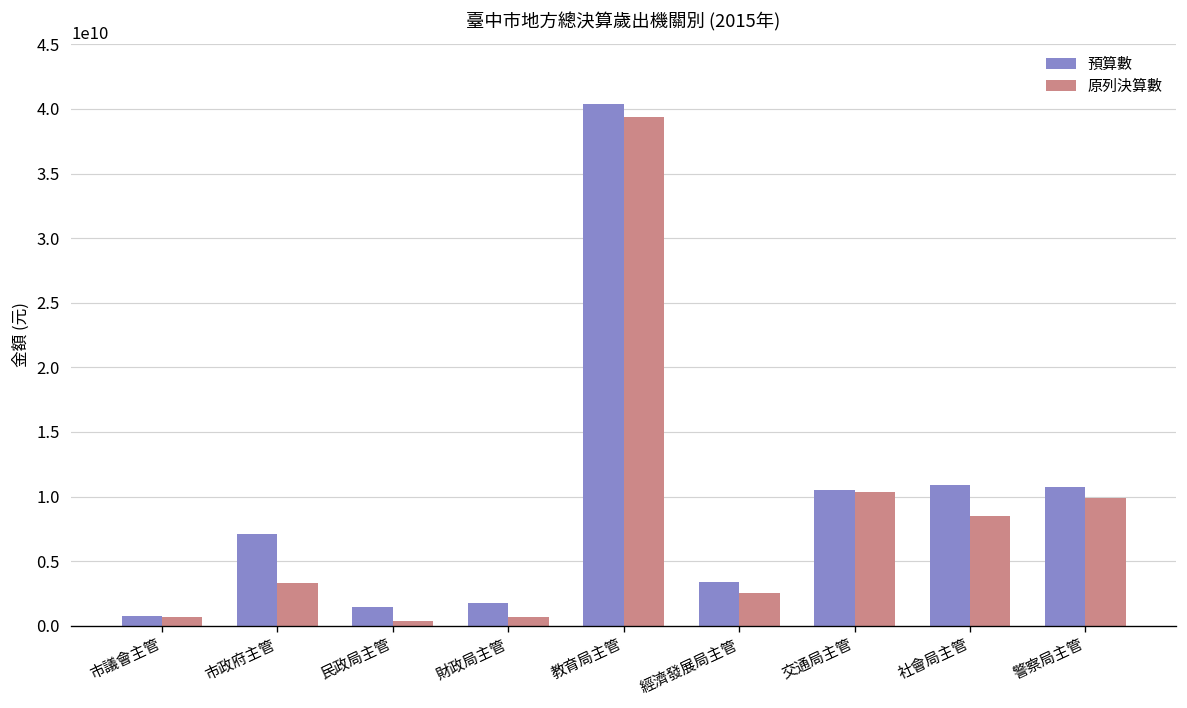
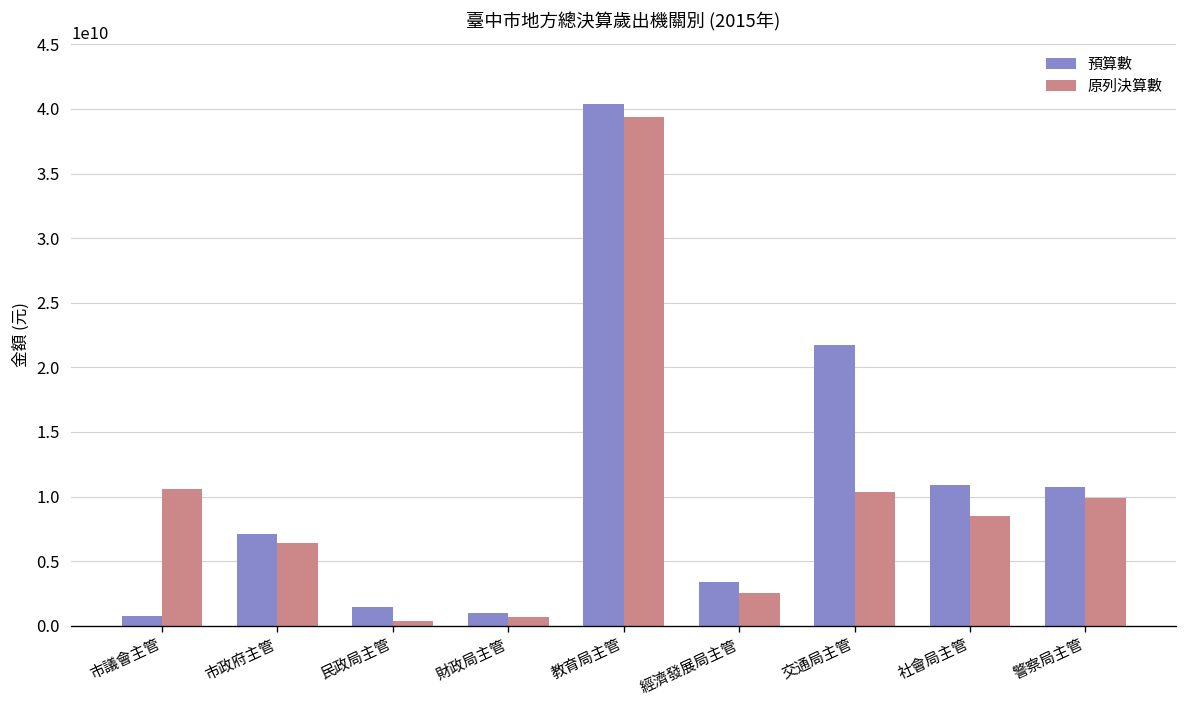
原列決算數, 市議會主管: 700000000 -> 10600000000
原列決算數, 市政府主管: 3300000000 -> 6400000000
預算數, 財政局主管: 1700000000 -> 1000000000
預算數, 交通局主管: 10500000000 -> 21700000000
